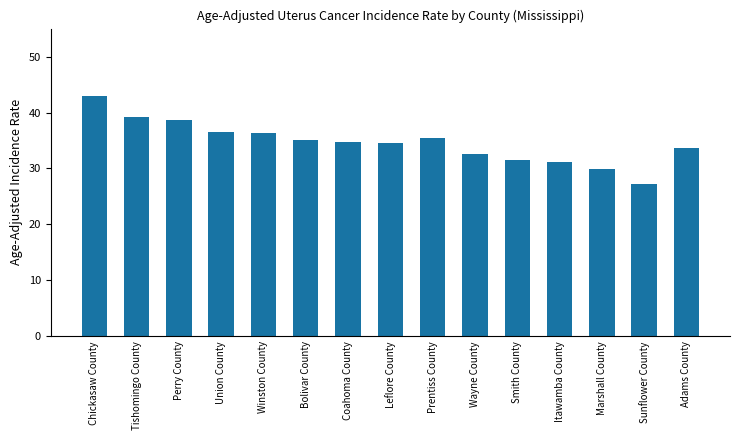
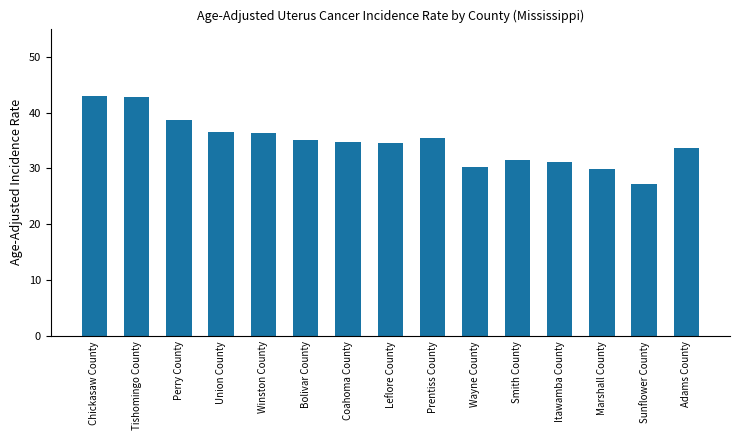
Tishomingo County: 39 -> 43
Wayne County: 33 -> 30
